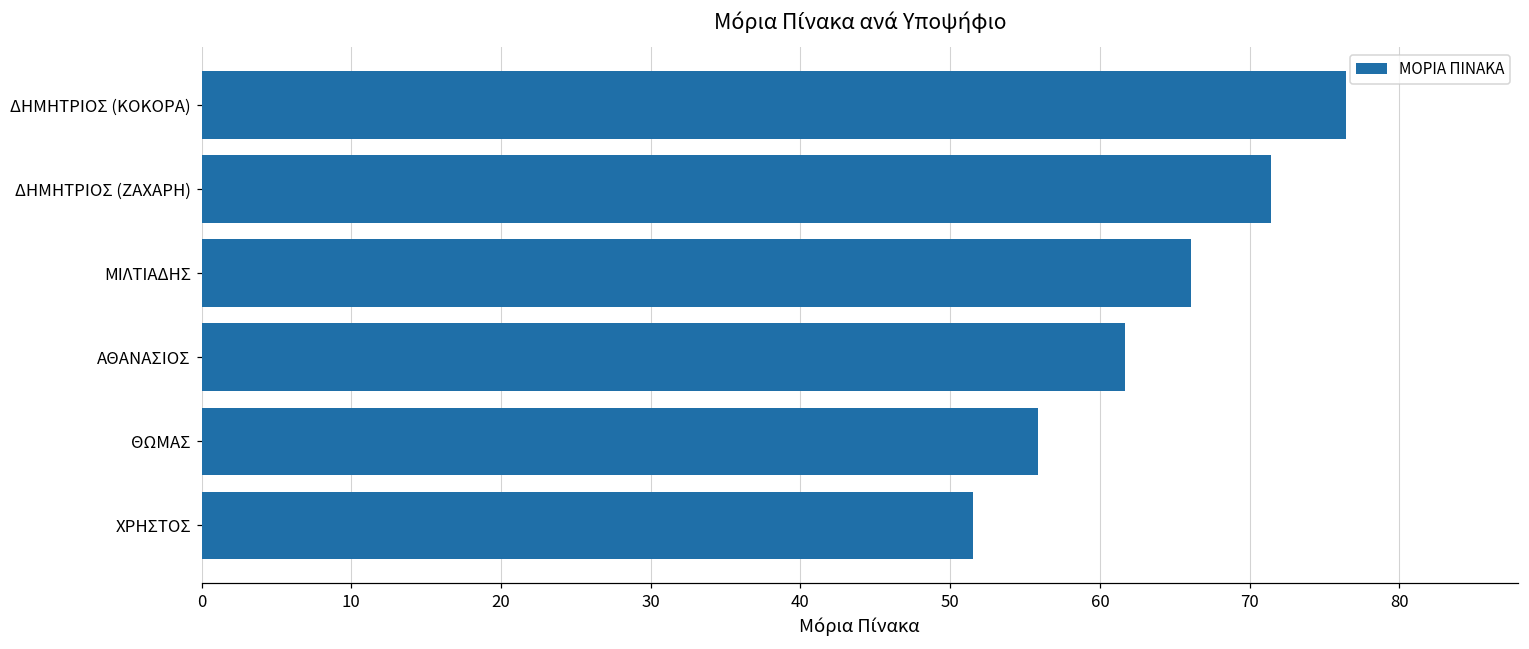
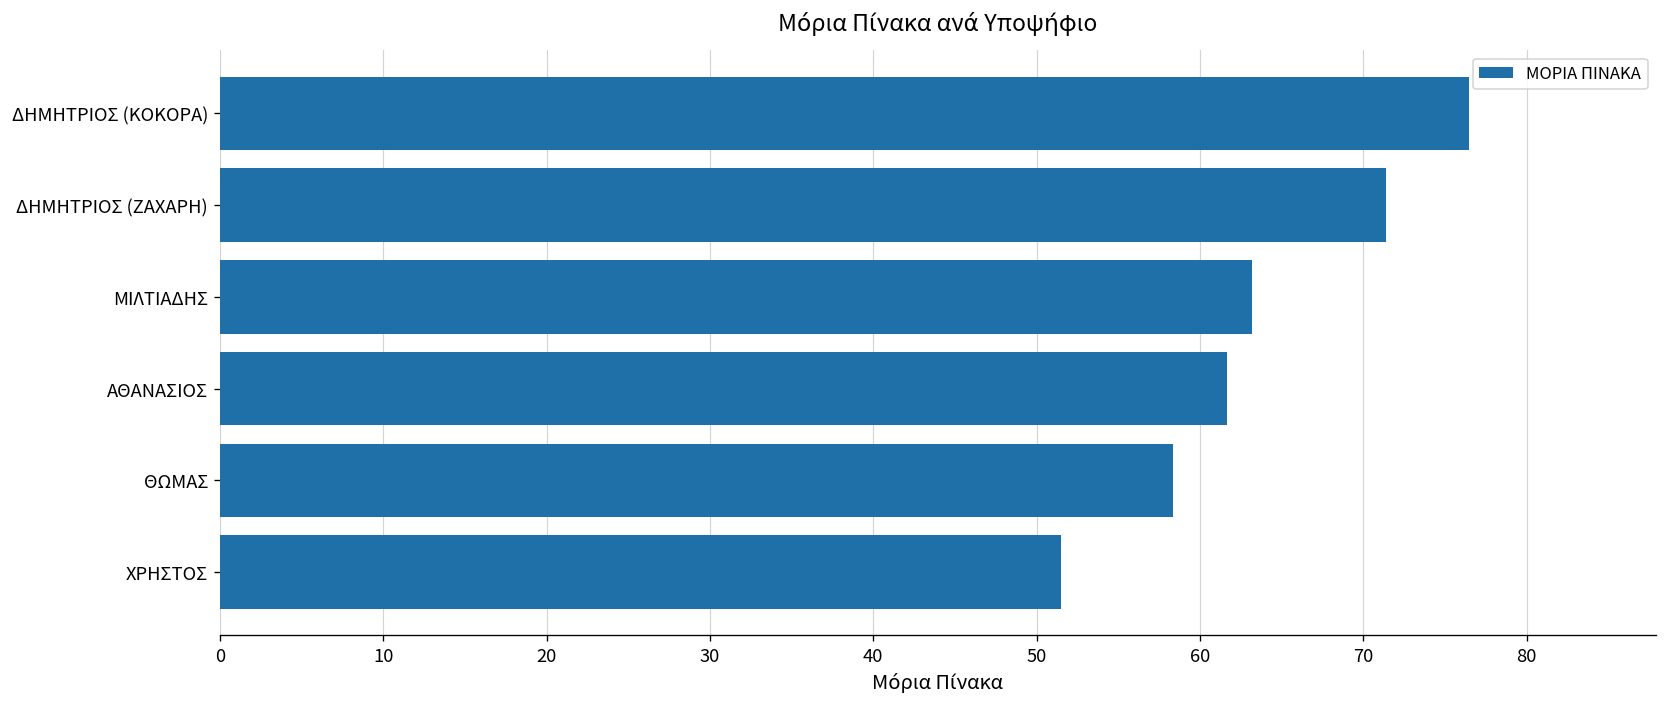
ΜΙΛΤΙΑΔΗΣ: 66.1 -> 63.2
ΘΩΜΑΣ: 55.9 -> 58.3
